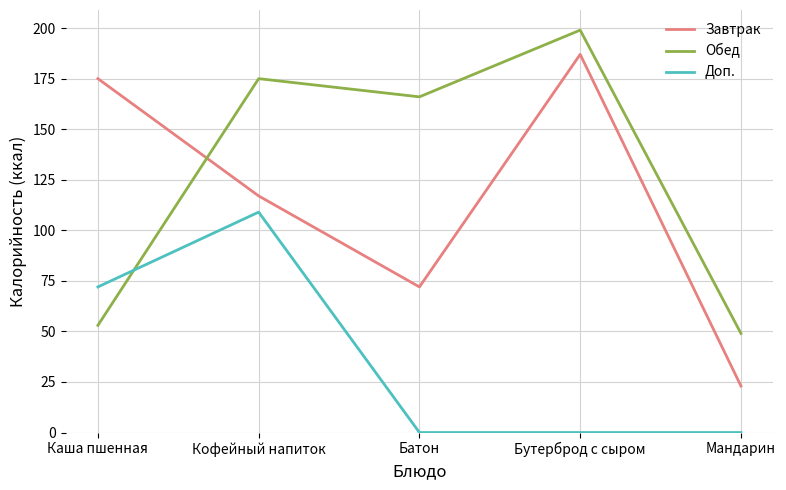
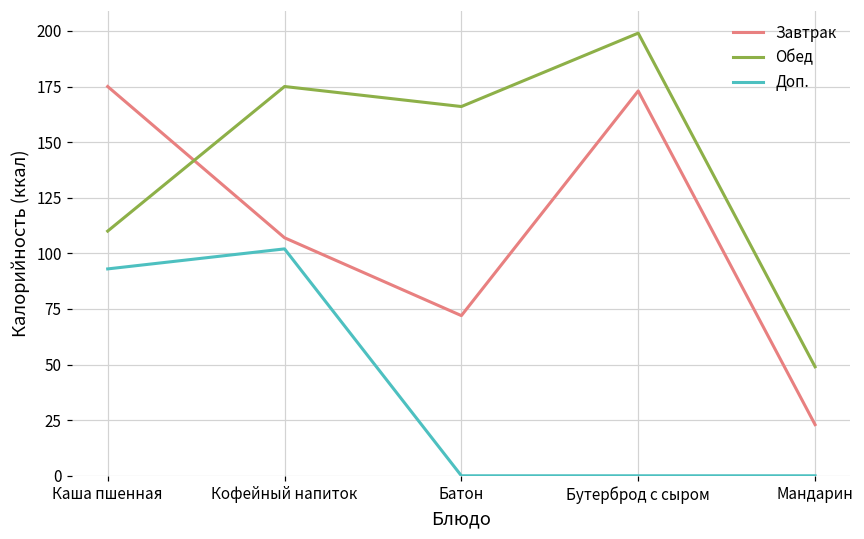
Обед, Каша пшенная: 53 -> 110
Доп., Каша пшенная: 72 -> 93
Завтрак, Кофейный напиток: 117 -> 107
Доп., Кофейный напиток: 109 -> 102
Завтрак, Бутерброд с сыром: 187 -> 173
